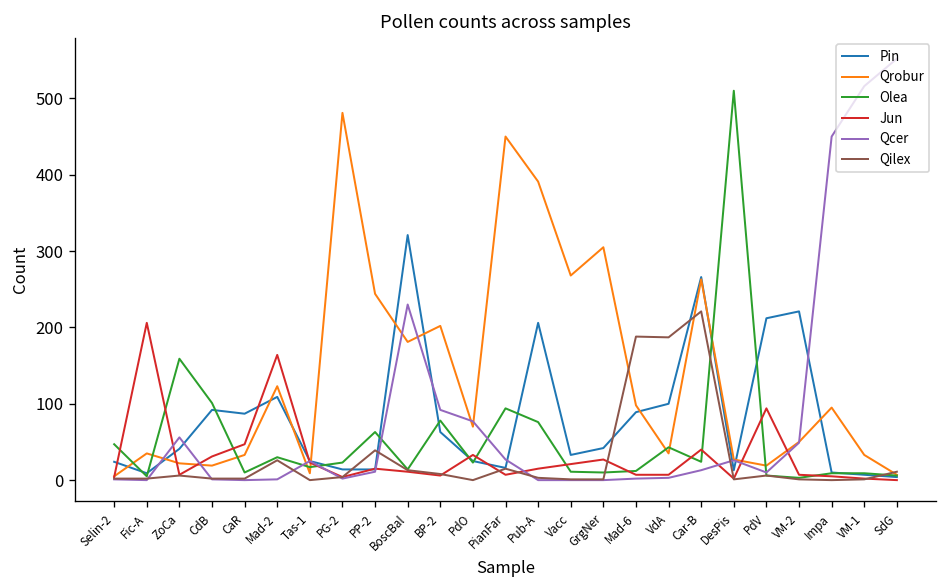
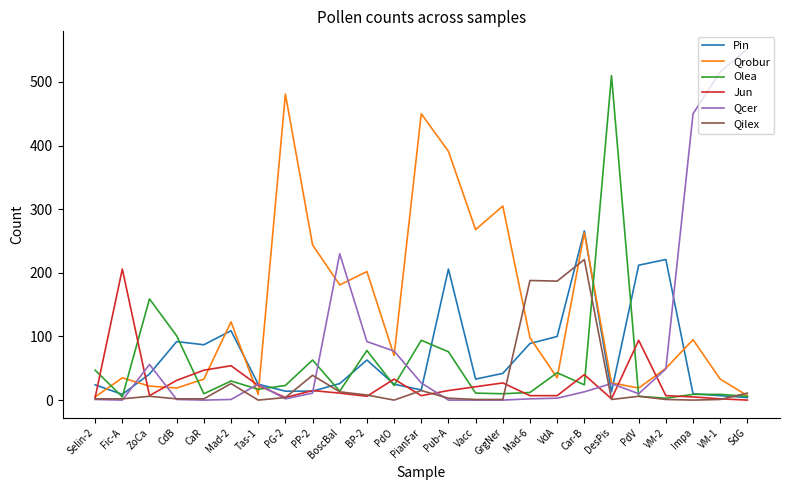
Jun, Mad-2: 160 -> 50
Pin, BoscBal: 320 -> 30
